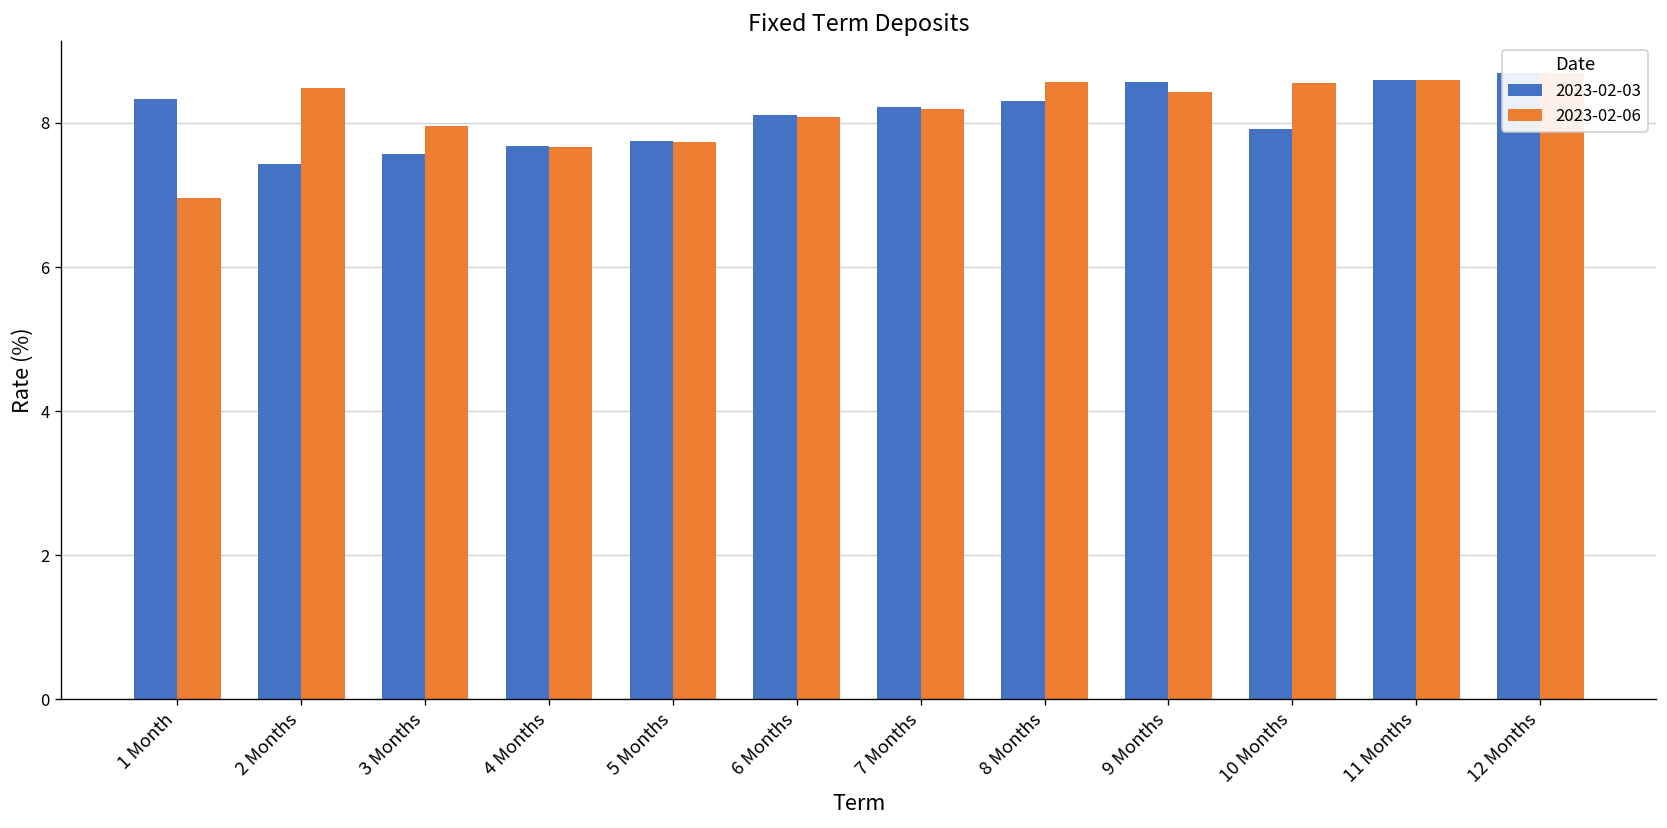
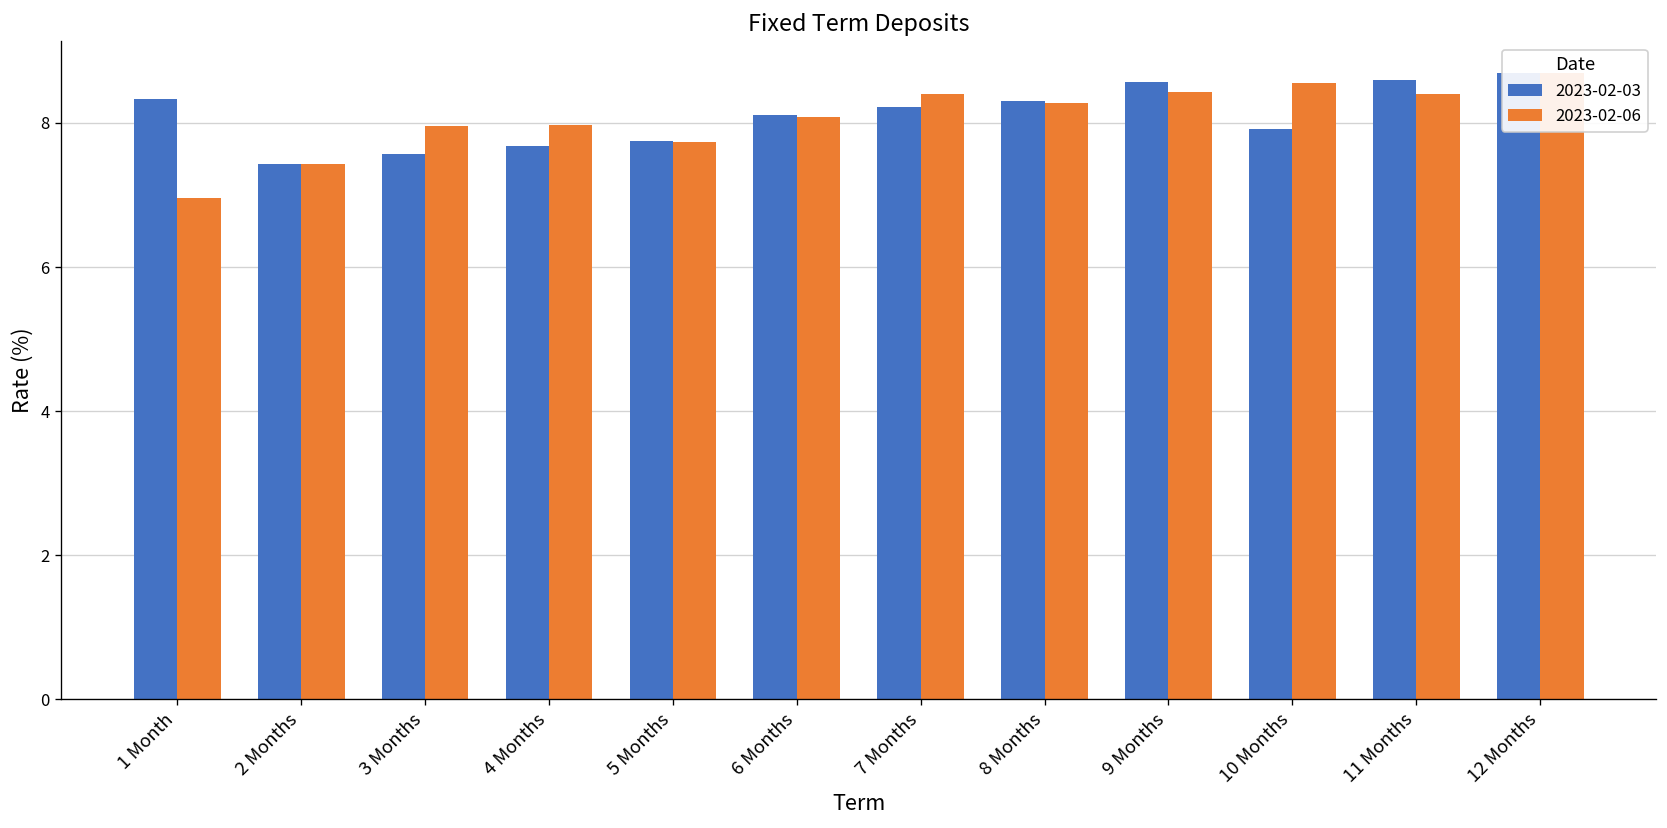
2023-02-06, 2 Months: 8.5 -> 7.4
2023-02-06, 4 Months: 7.7 -> 8.0
2023-02-06, 7 Months: 8.2 -> 8.4
2023-02-06, 8 Months: 8.6 -> 8.3
2023-02-06, 11 Months: 8.6 -> 8.4
